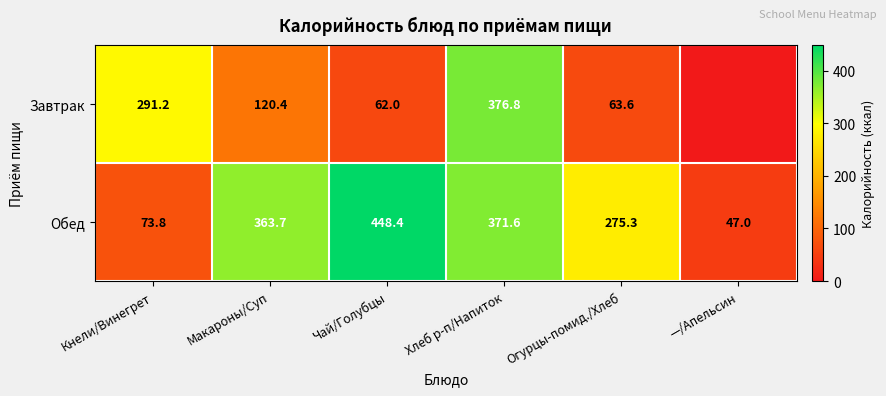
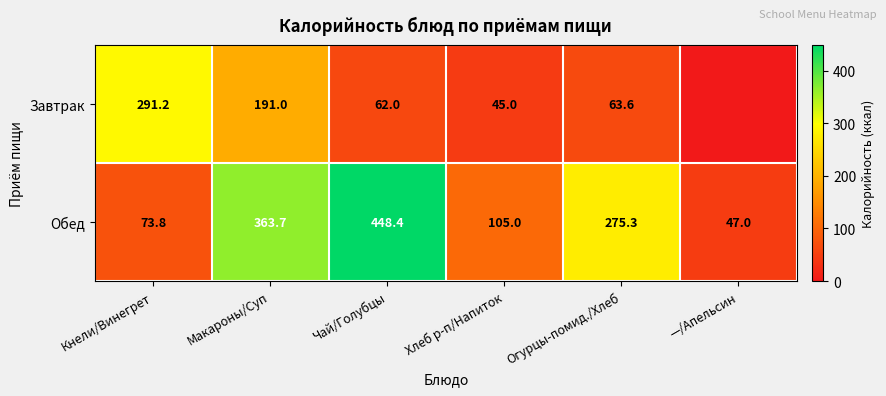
Завтрак, Макароны/Суп: 120.4 -> 191.0
Завтрак, Хлеб р-п/Напиток: 376.8 -> 45.0
Обед, Хлеб р-п/Напиток: 371.6 -> 105.0
